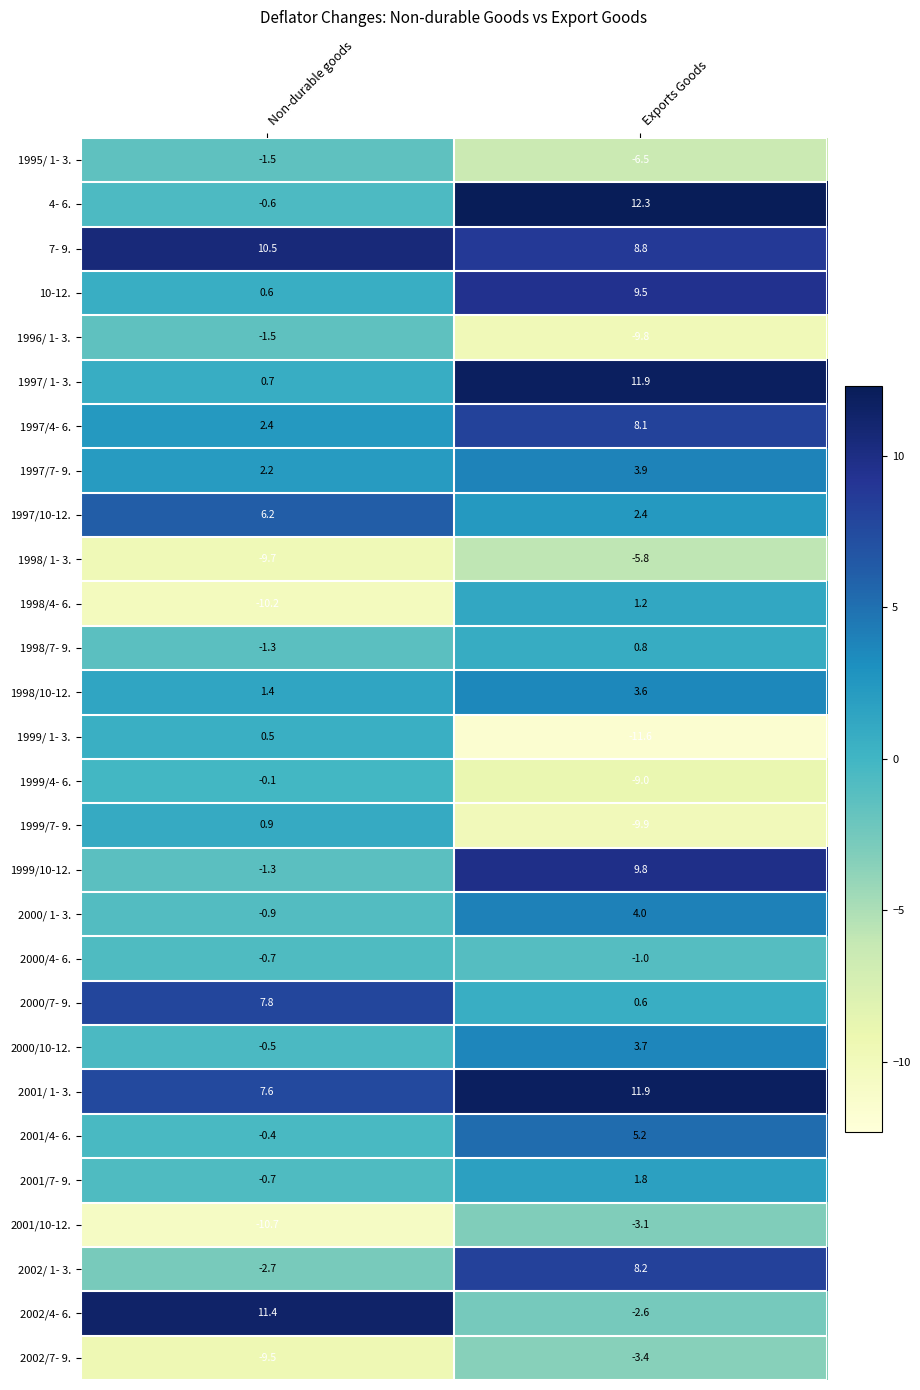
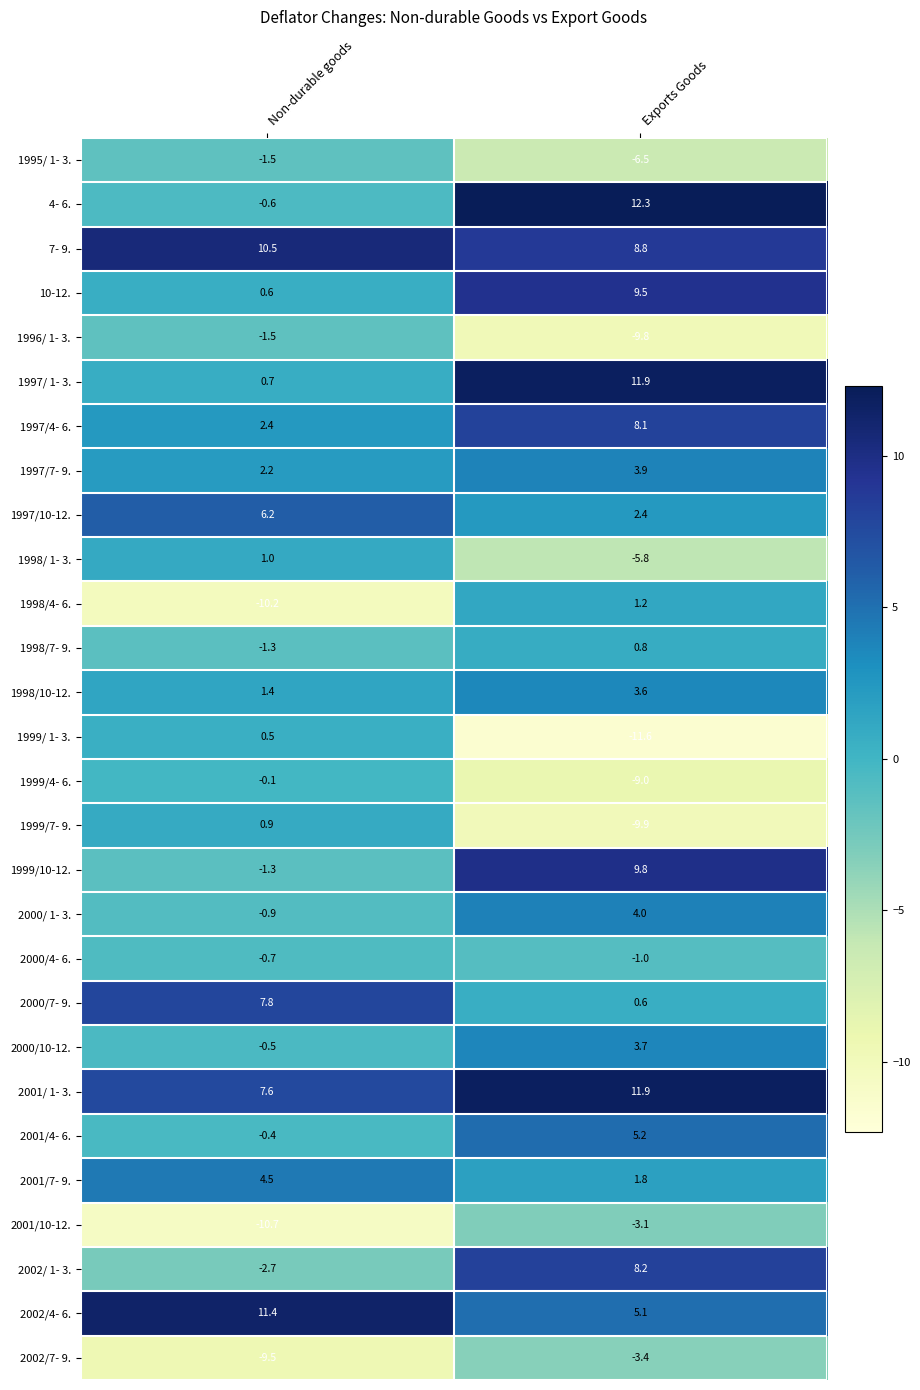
1998/ 1- 3., Non-durable goods: -9.7 -> 1.0
2001/7- 9., Non-durable goods: -0.7 -> 4.5
2002/4- 6., Exports Goods: -2.6 -> 5.1
